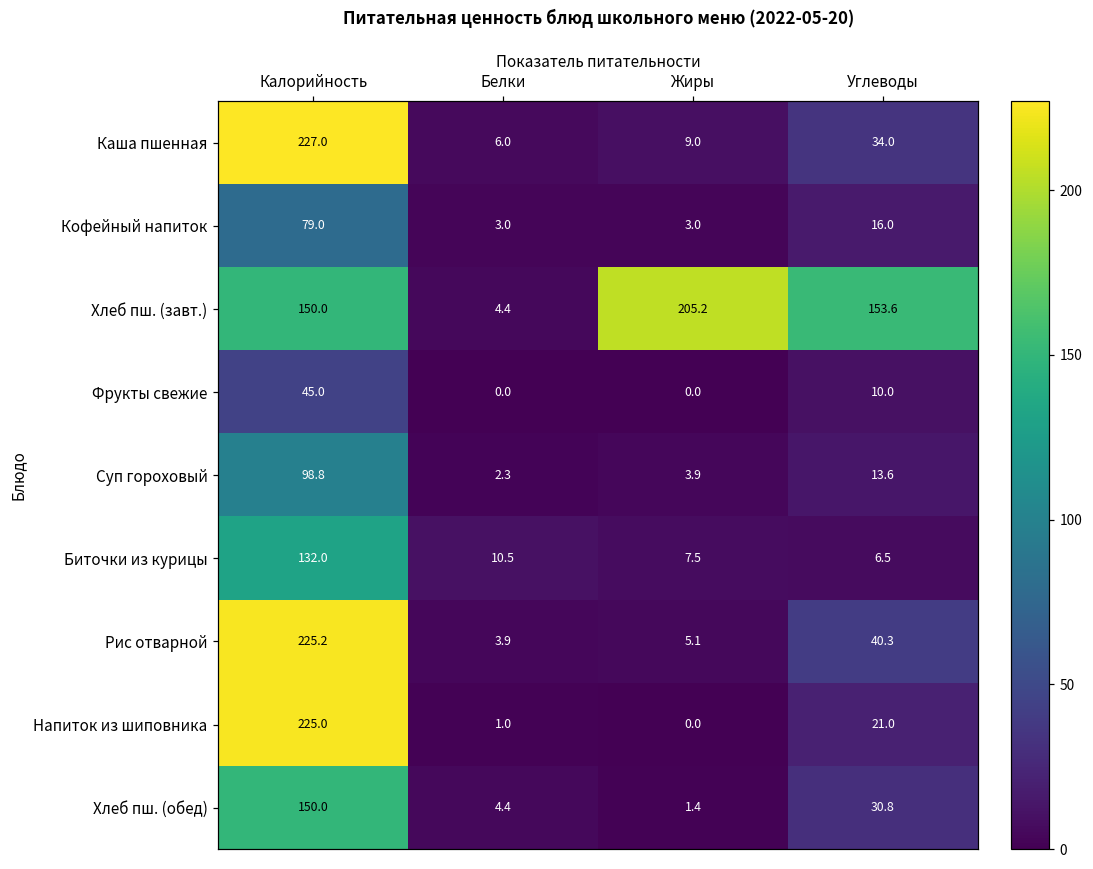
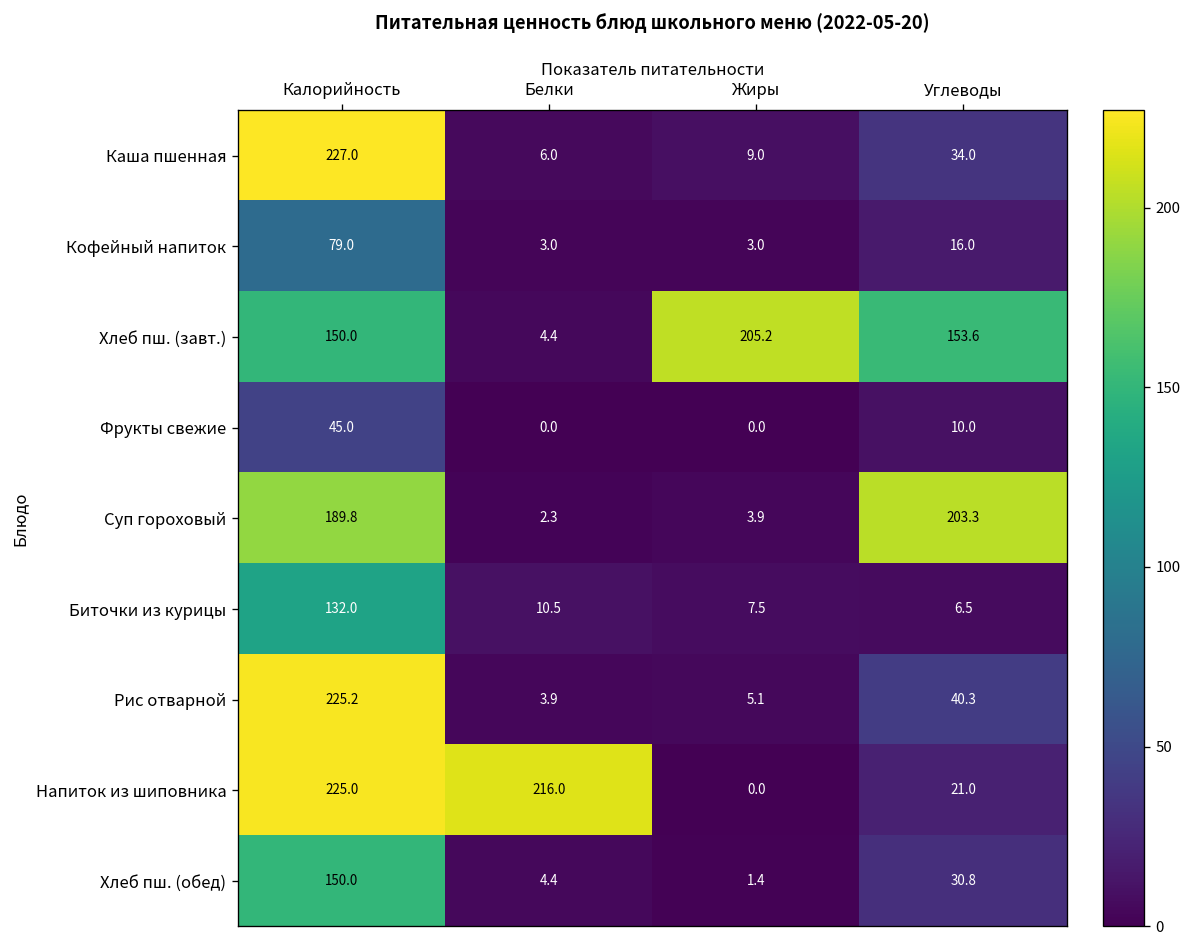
Суп гороховый, Калорийность: 98.8 -> 189.8
Суп гороховый, Углеводы: 13.6 -> 203.3
Напиток из шиповника, Белки: 1.0 -> 216.0
